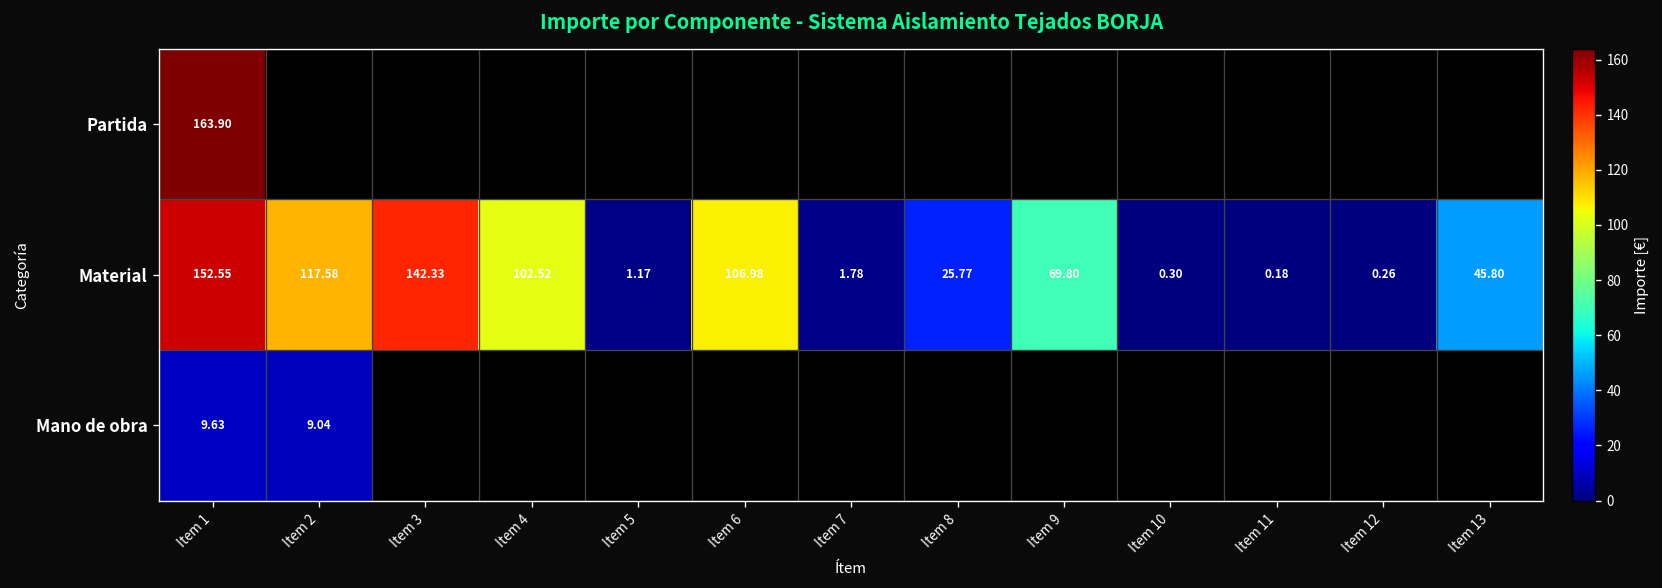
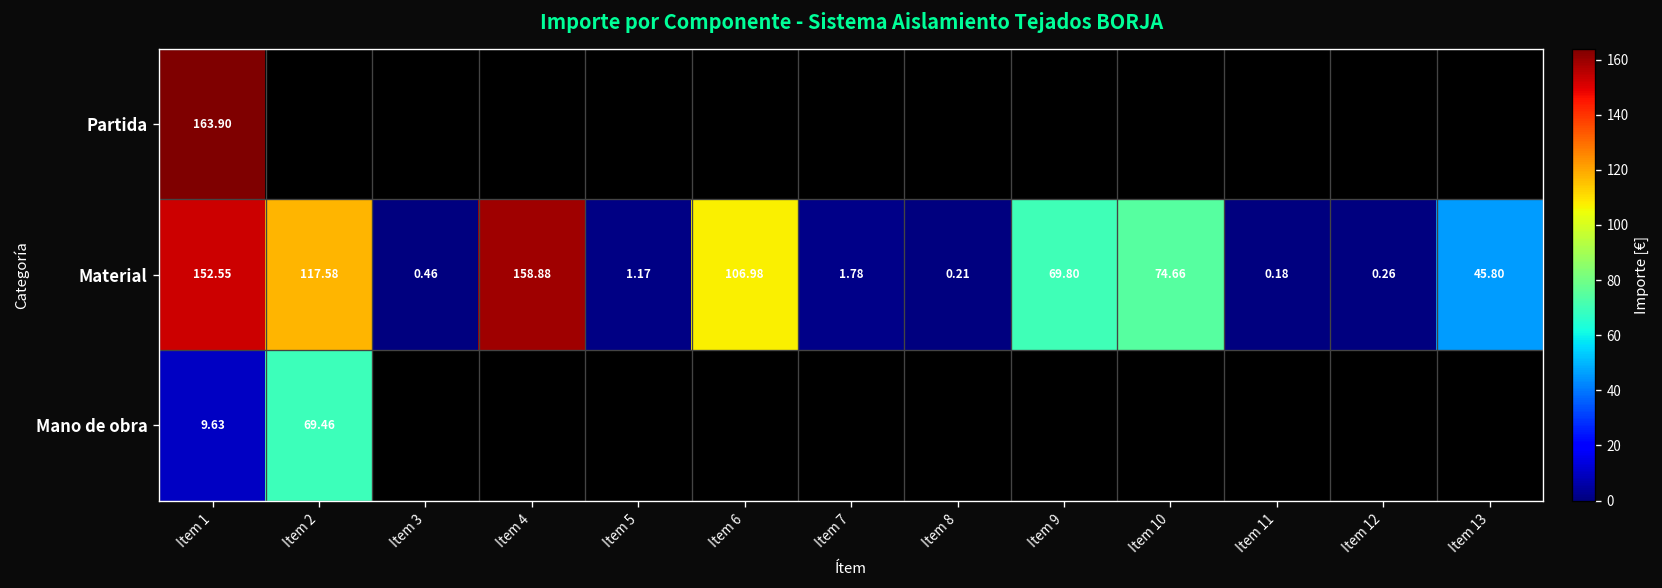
Material, Item 3: 142.33 -> 0.46
Material, Item 4: 102.52 -> 158.88
Material, Item 8: 25.77 -> 0.21
Material, Item 10: 0.30 -> 74.66
Mano de obra, Item 2: 9.04 -> 69.46
